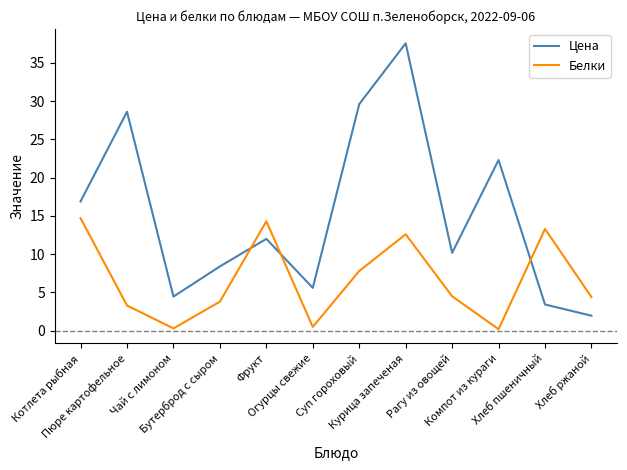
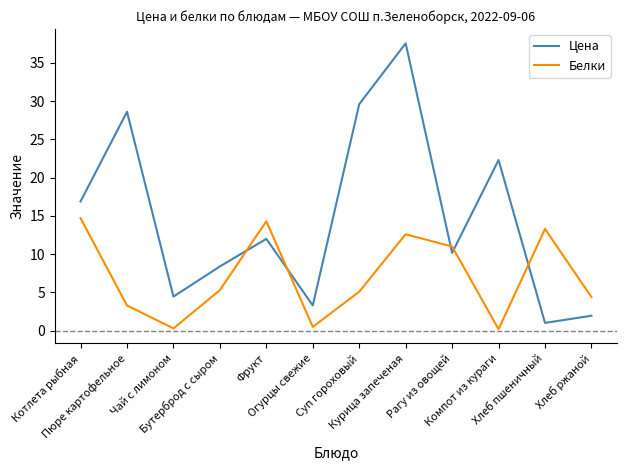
Белки, Бутерброд с сыром: 4 -> 5
Цена, Огурцы свежие: 6 -> 3
Белки, Суп гороховый: 8 -> 5
Белки, Рагу из овощей: 5 -> 11
Цена, Хлеб пшеничный: 3 -> 1
